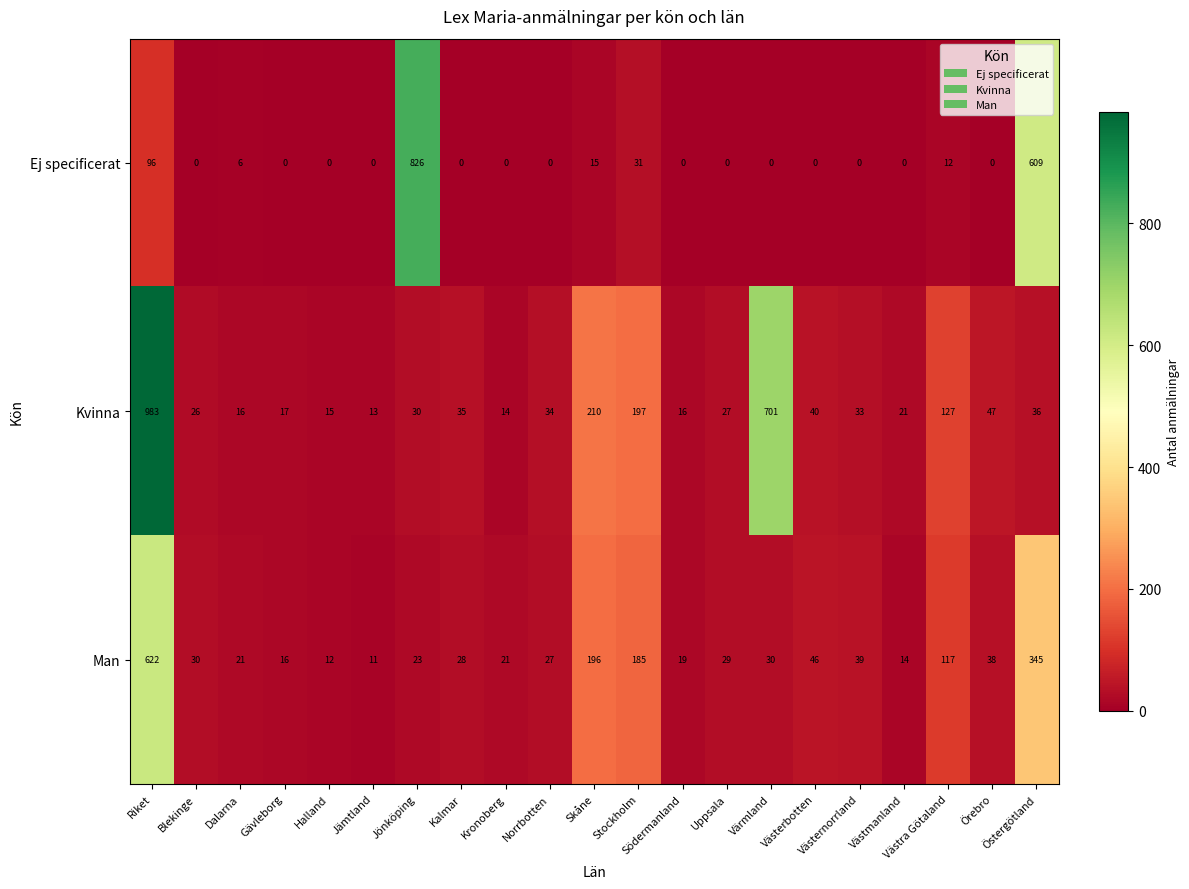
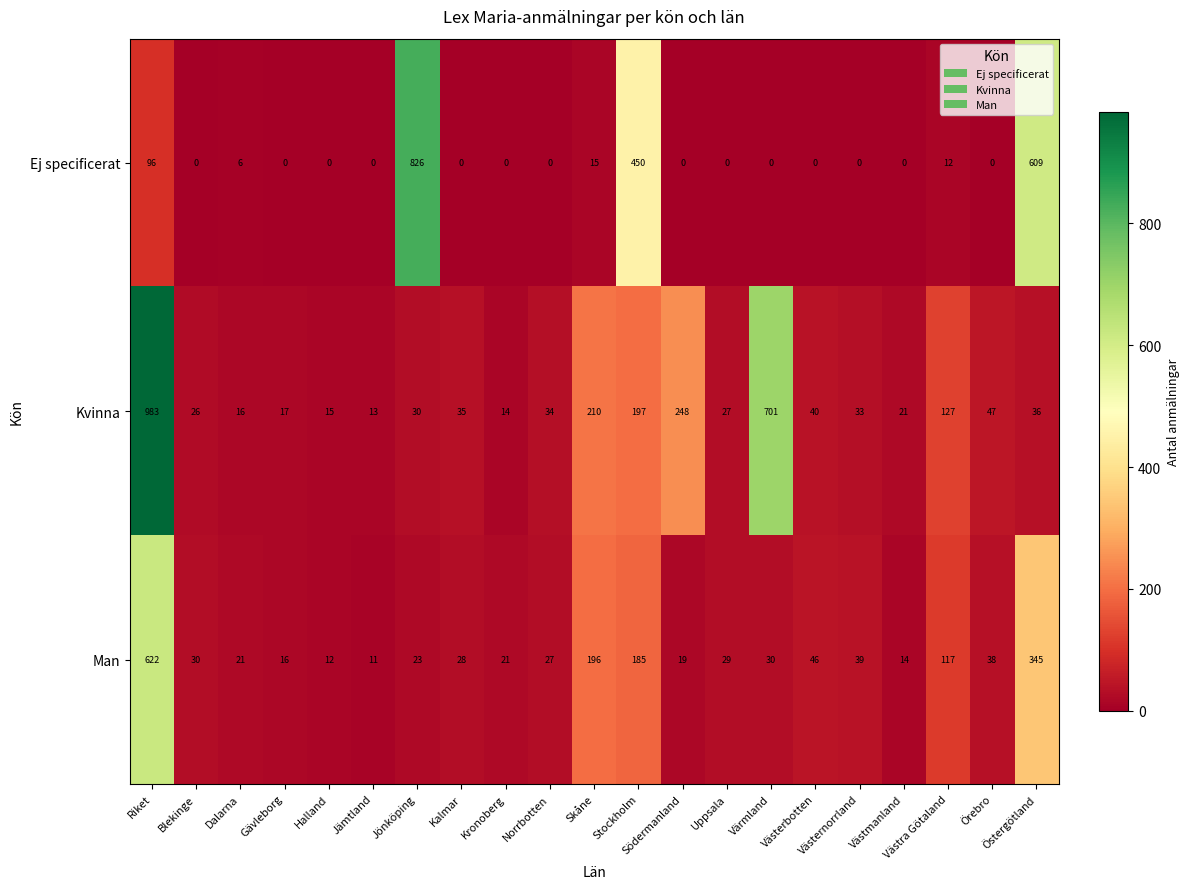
Ej specificerat, Stockholm: 31 -> 450
Kvinna, Södermanland: 16 -> 248
